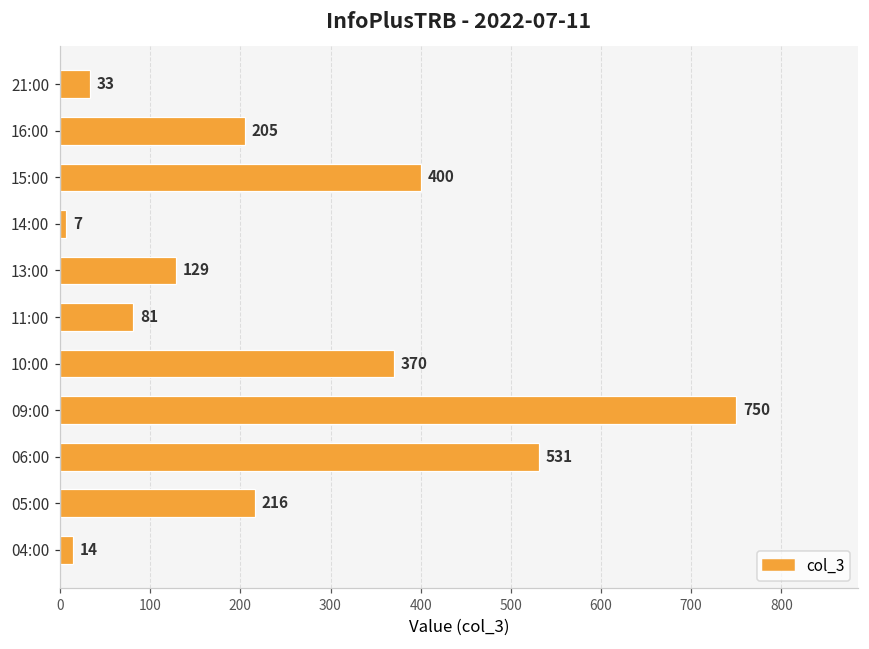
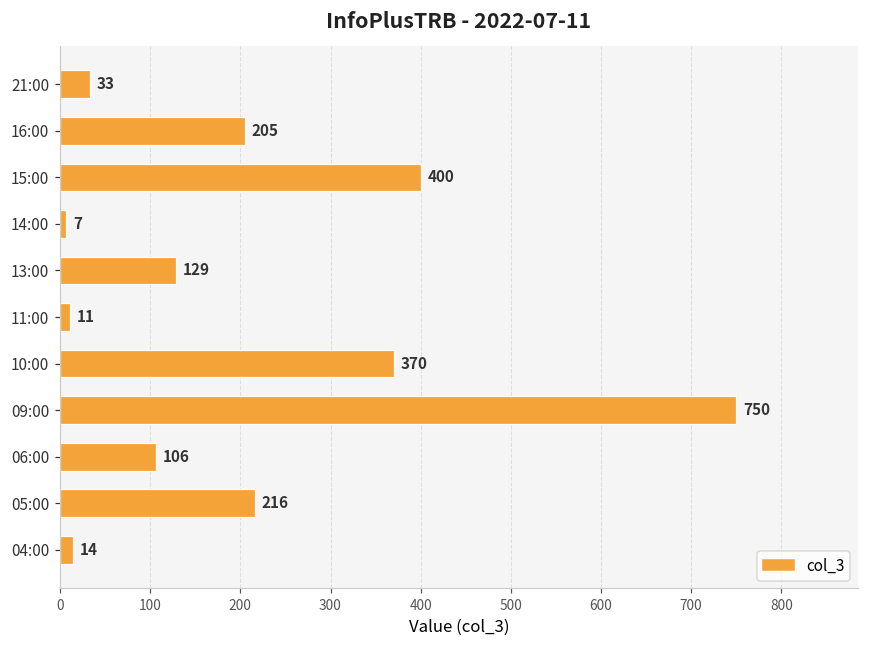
11:00: 81 -> 11
06:00: 531 -> 106
